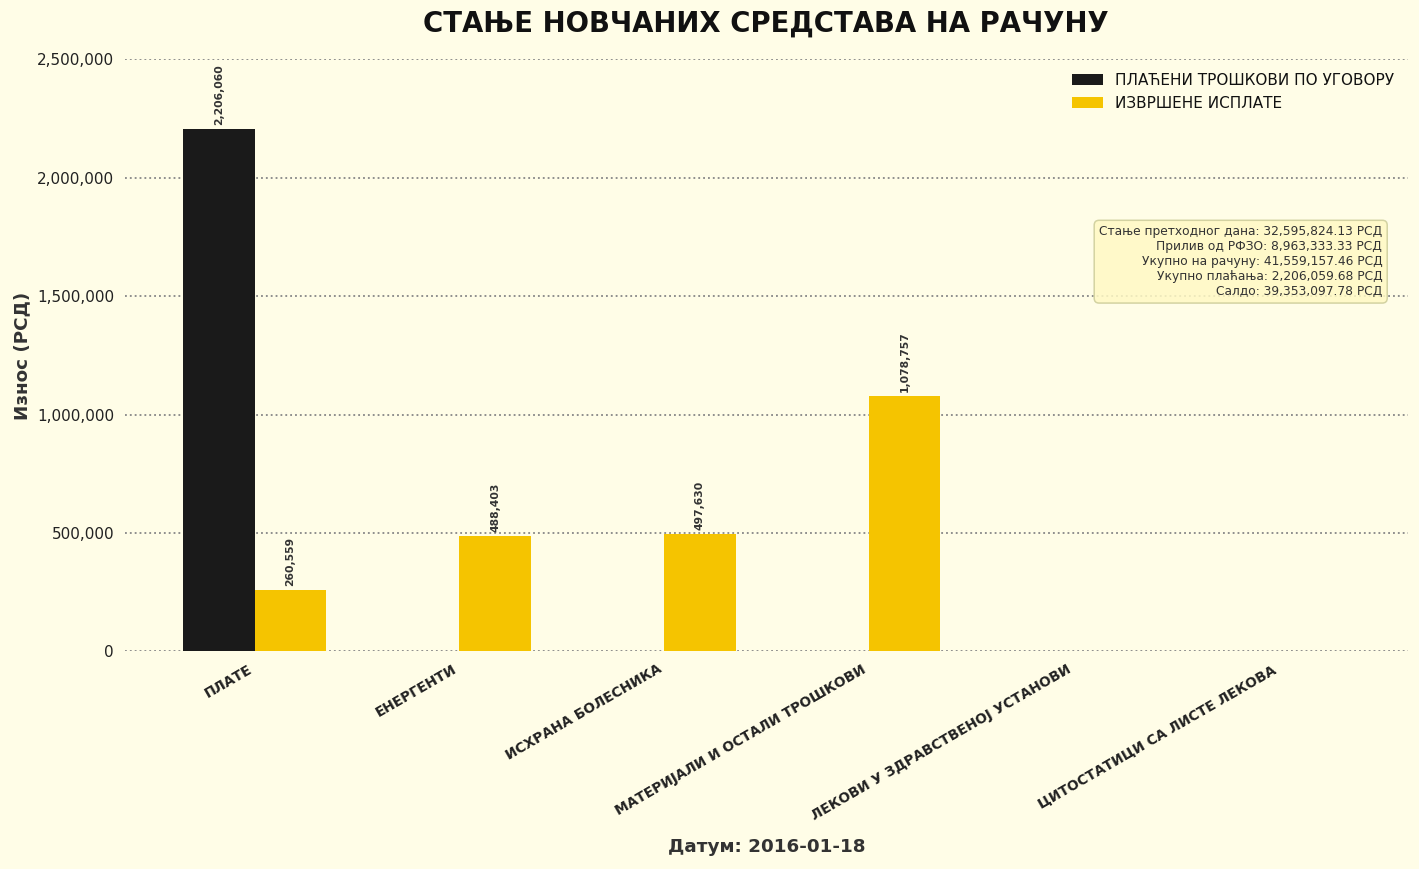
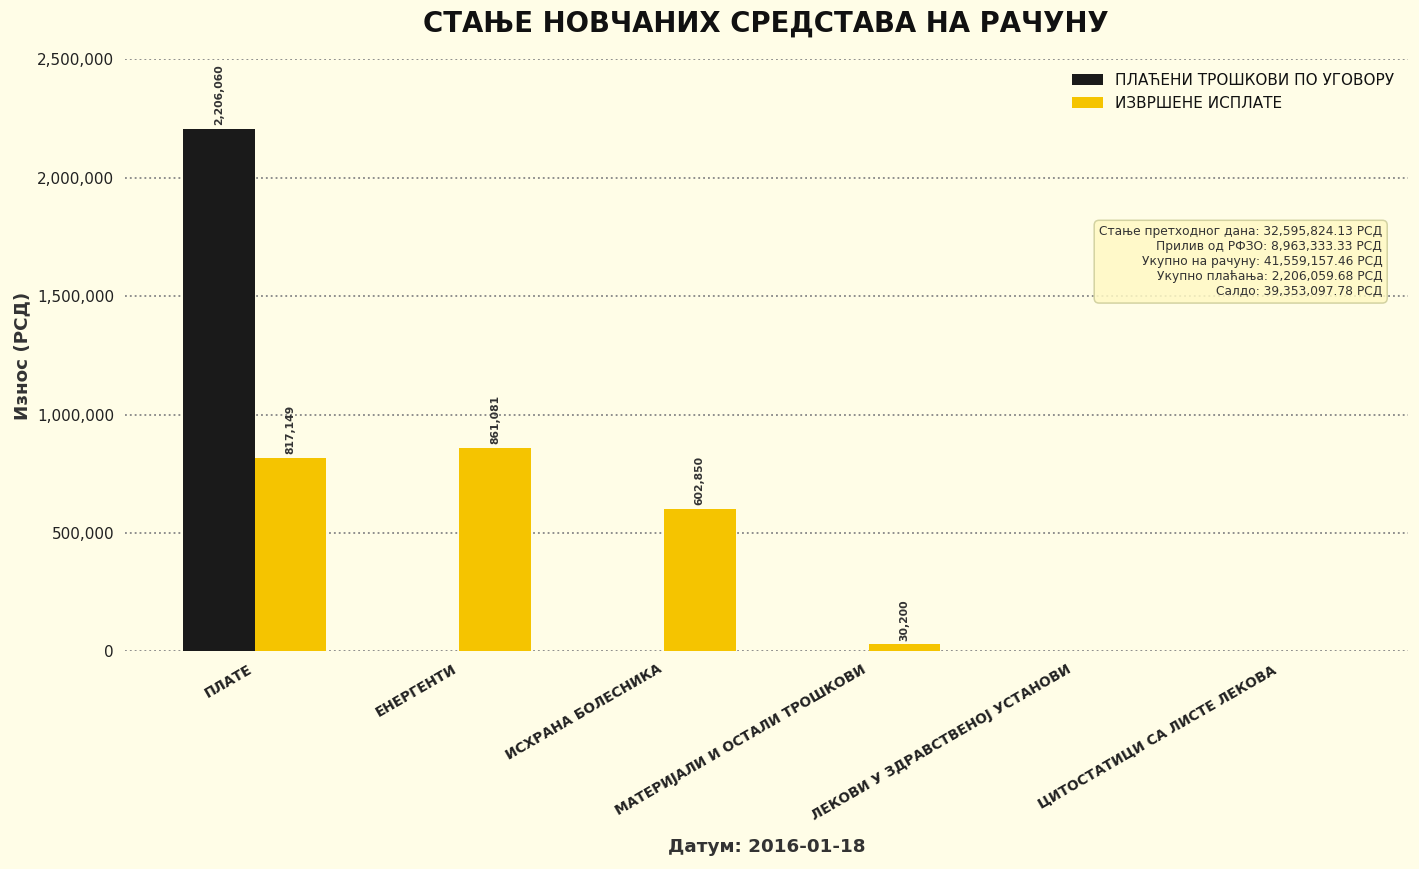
ИЗВРШЕНЕ ИСПЛАТЕ, ПЛАТЕ: 260,559 -> 817,149
ИЗВРШЕНЕ ИСПЛАТЕ, ЕНЕРГЕНТИ: 488,403 -> 861,081
ИЗВРШЕНЕ ИСПЛАТЕ, ИСХРАНА БОЛЕСНИКА: 497,630 -> 602,850
ИЗВРШЕНЕ ИСПЛАТЕ, МАТЕРИЈАЛИ И ОСТАЛИ ТРОШКОВИ: 1,078,757 -> 30,200
